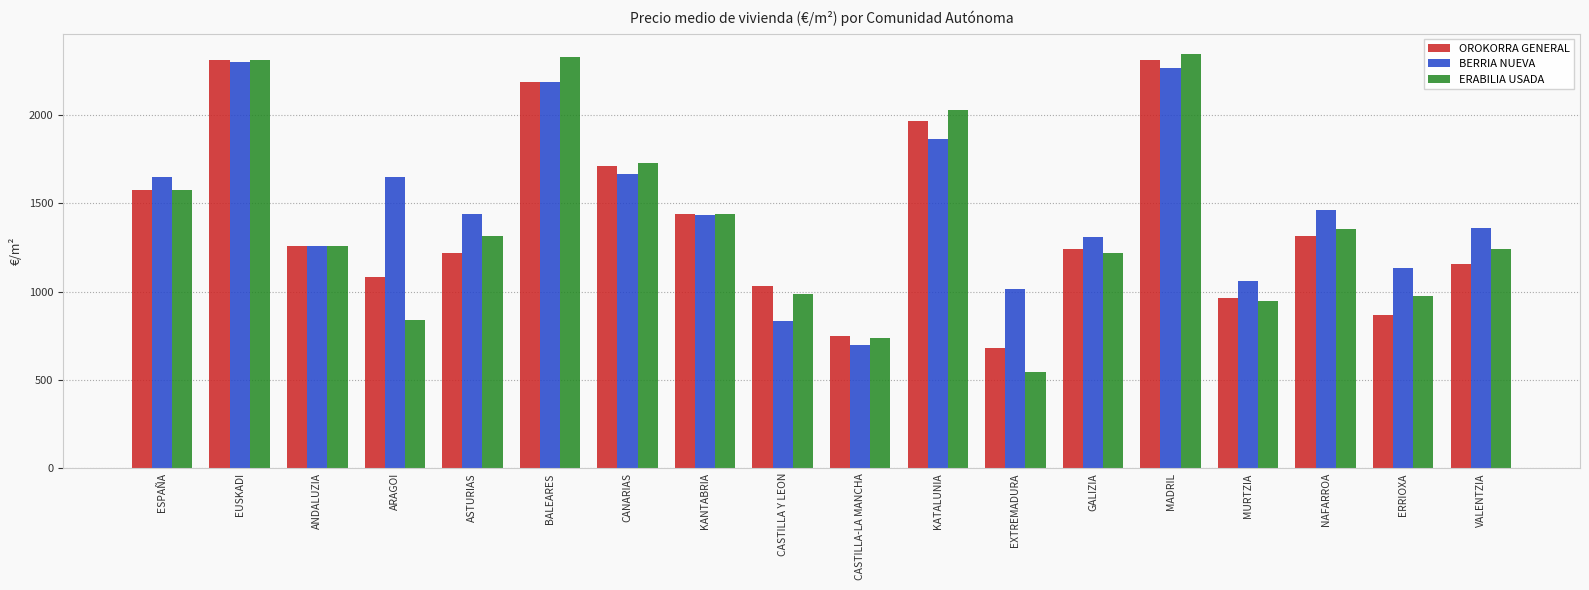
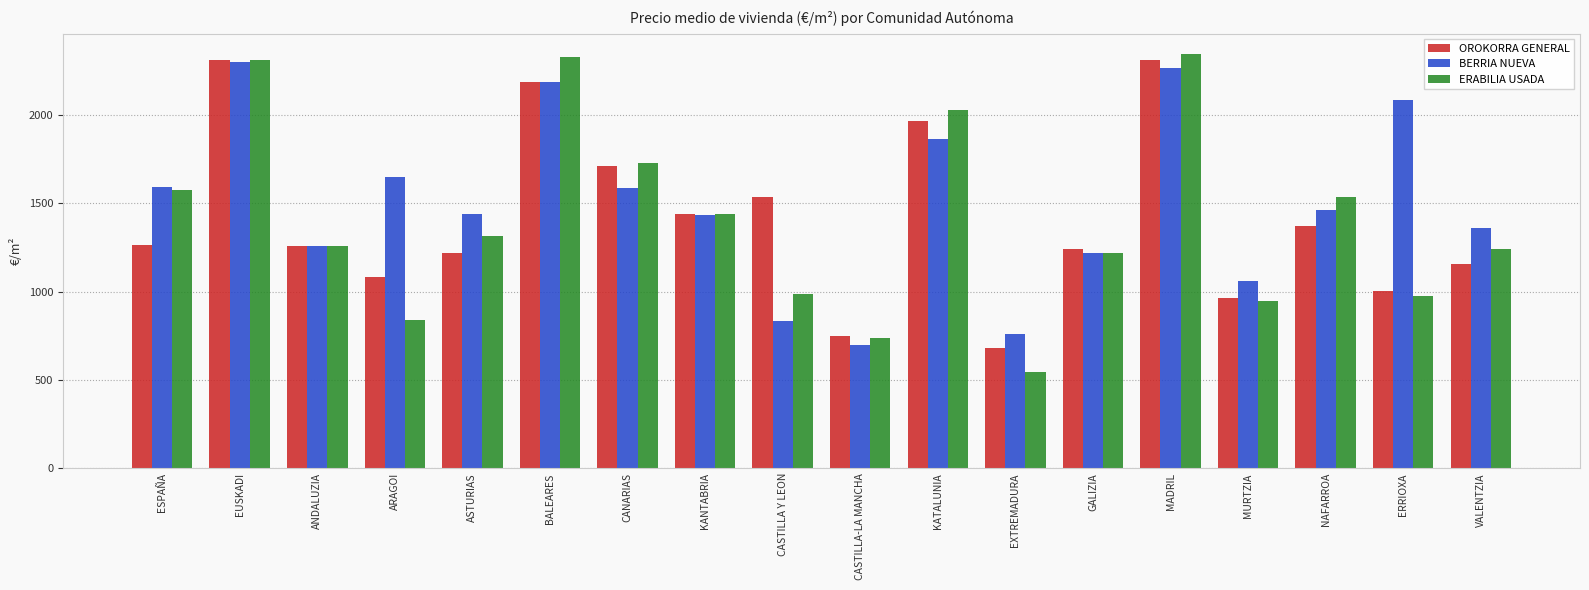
OROKORRA GENERAL, ESPAÑA: 1580 -> 1260
BERRIA NUEVA, ESPAÑA: 1650 -> 1590
BERRIA NUEVA, CANARIAS: 1660 -> 1590
OROKORRA GENERAL, CASTILLA Y LEON: 1030 -> 1540
BERRIA NUEVA, EXTREMADURA: 1010 -> 760
BERRIA NUEVA, GALIZIA: 1310 -> 1220
OROKORRA GENERAL, NAFARROA: 1320 -> 1370
ERABILIA USADA, NAFARROA: 1360 -> 1530
OROKORRA GENERAL, ERRIOXA: 870 -> 1000
BERRIA NUEVA, ERRIOXA: 1140 -> 2080
